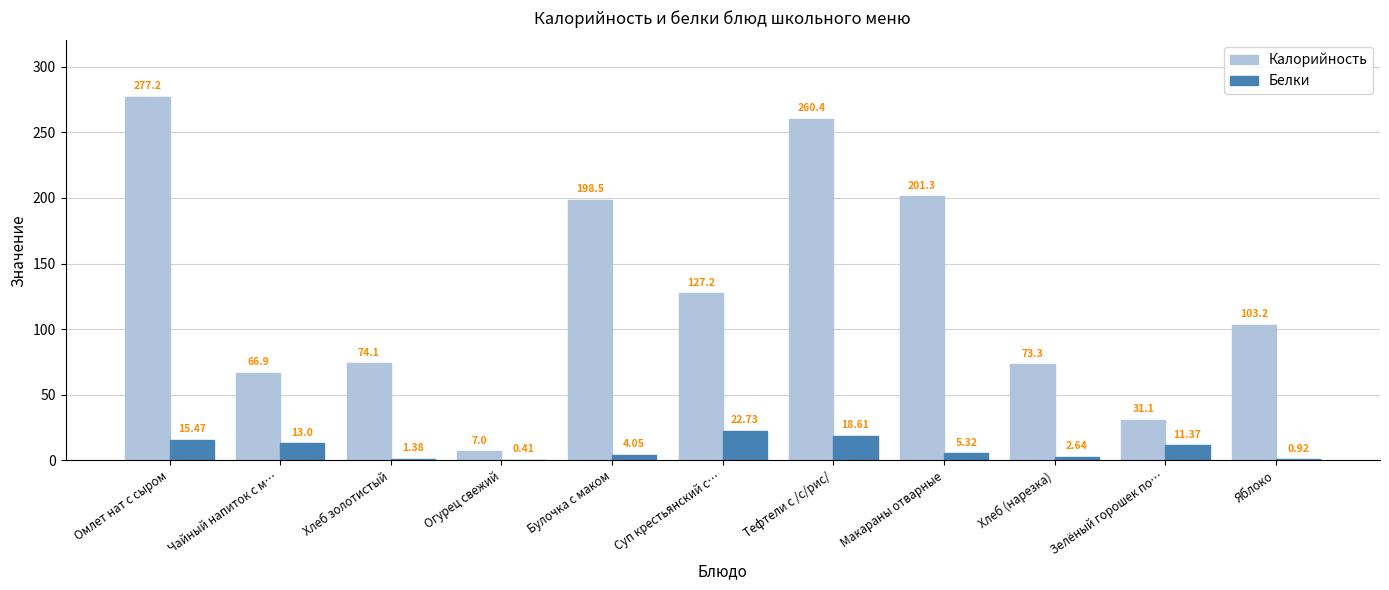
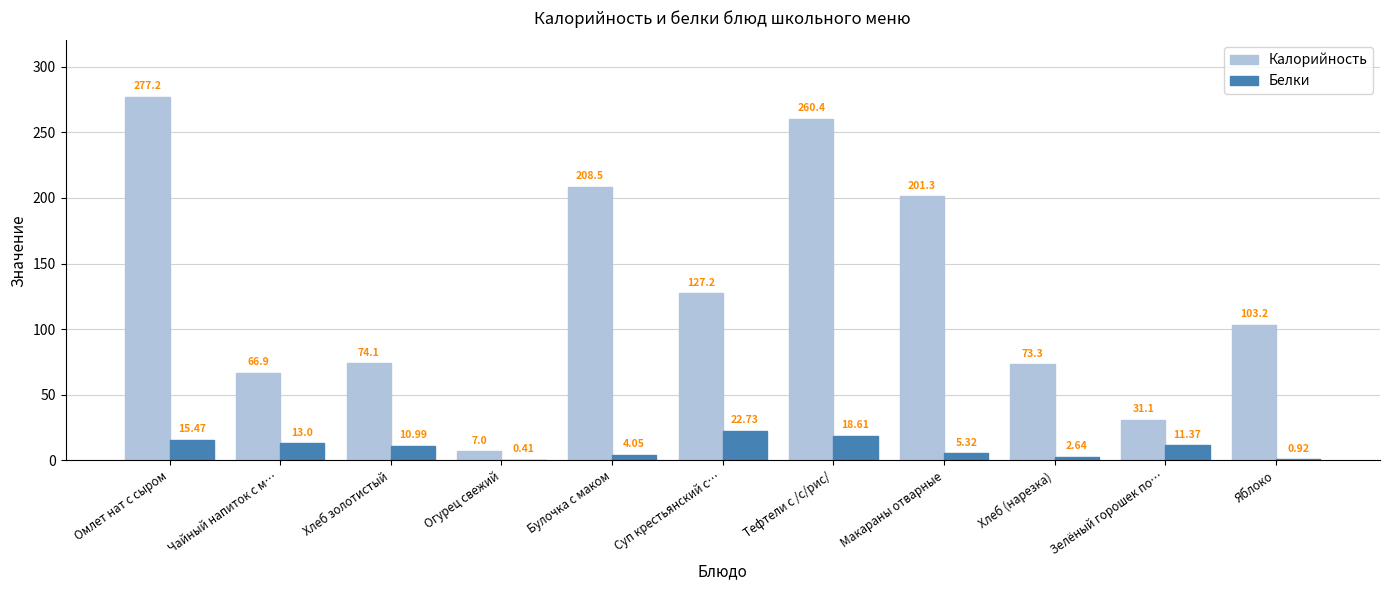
Белки, Хлеб золотистый: 1.38 -> 10.99
Калорийность, Булочка с маком: 198.5 -> 208.5
